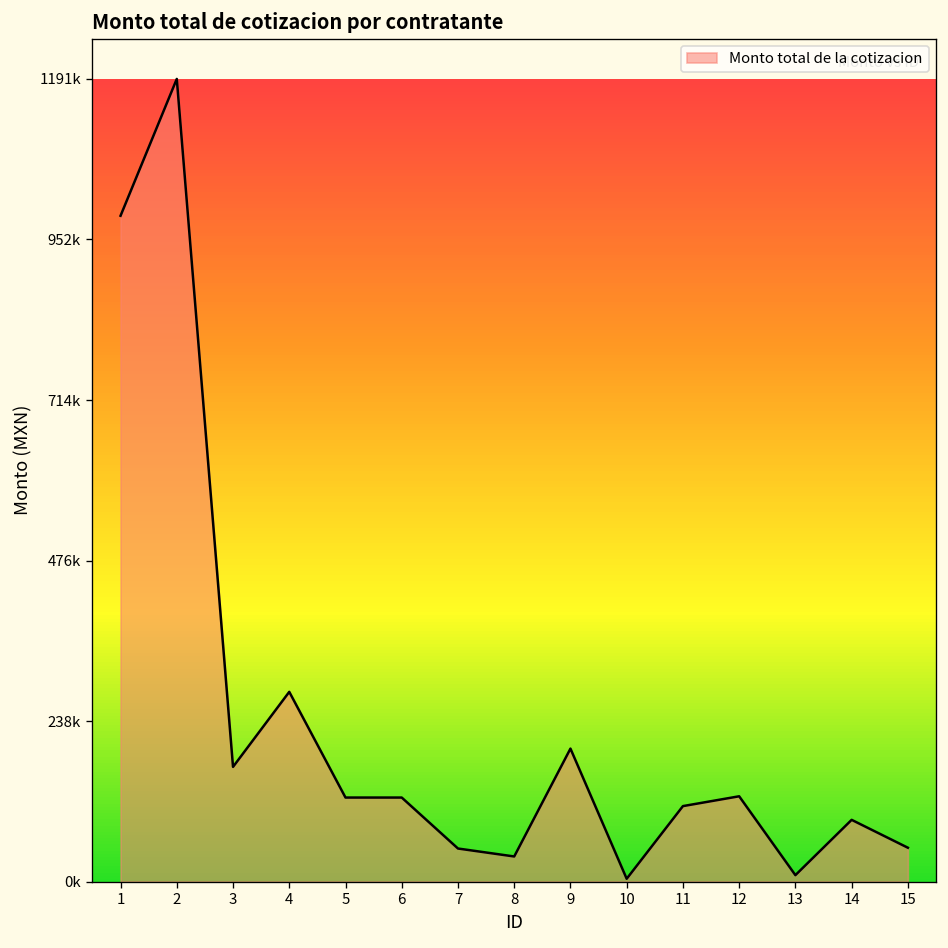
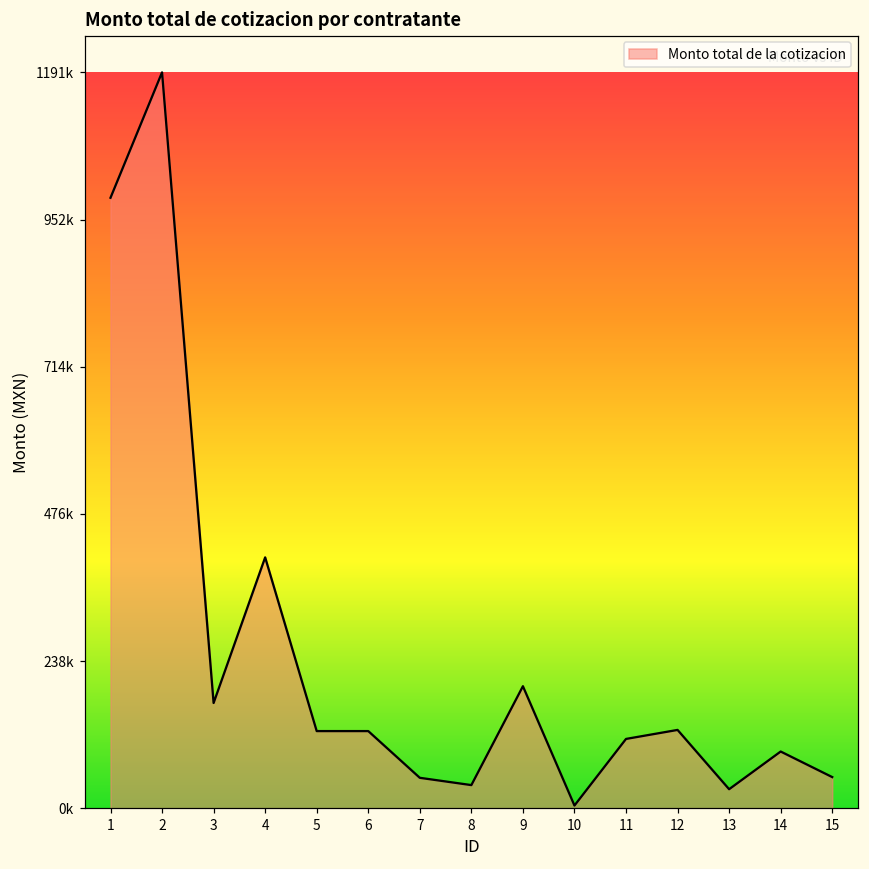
4: 280000 -> 410000
13: 10000 -> 30000
